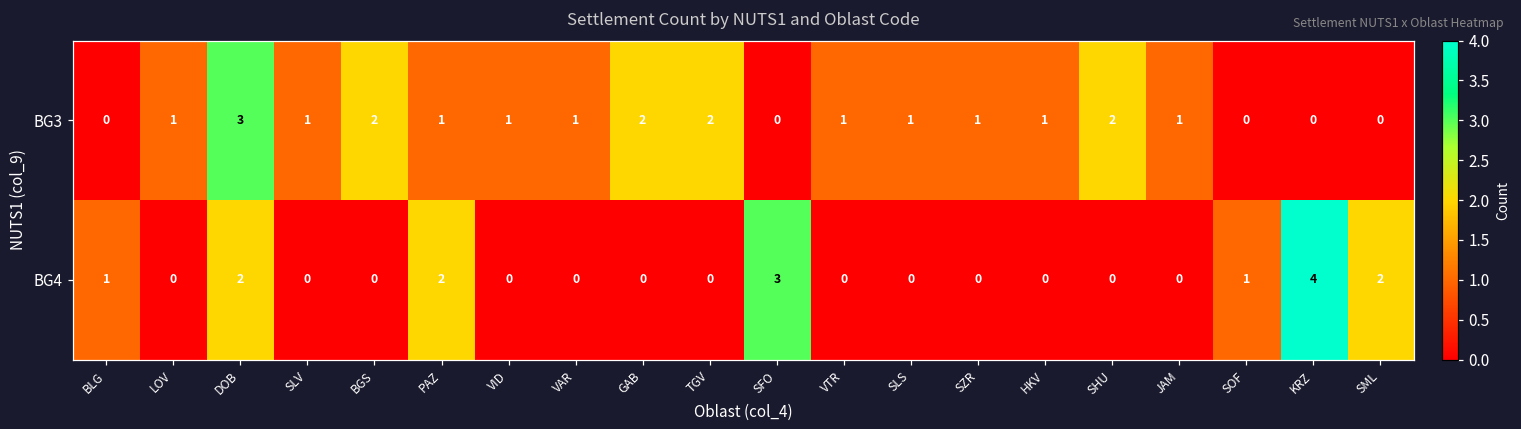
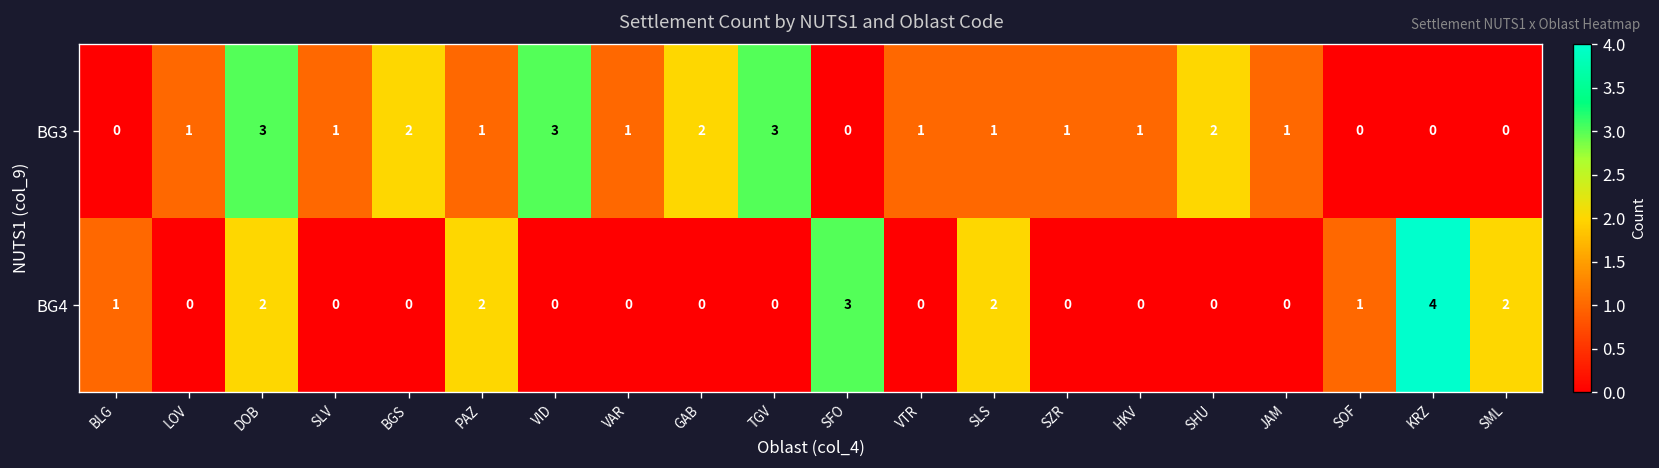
BG3, VID: 1 -> 3
BG3, TGV: 2 -> 3
BG4, SLS: 0 -> 2
